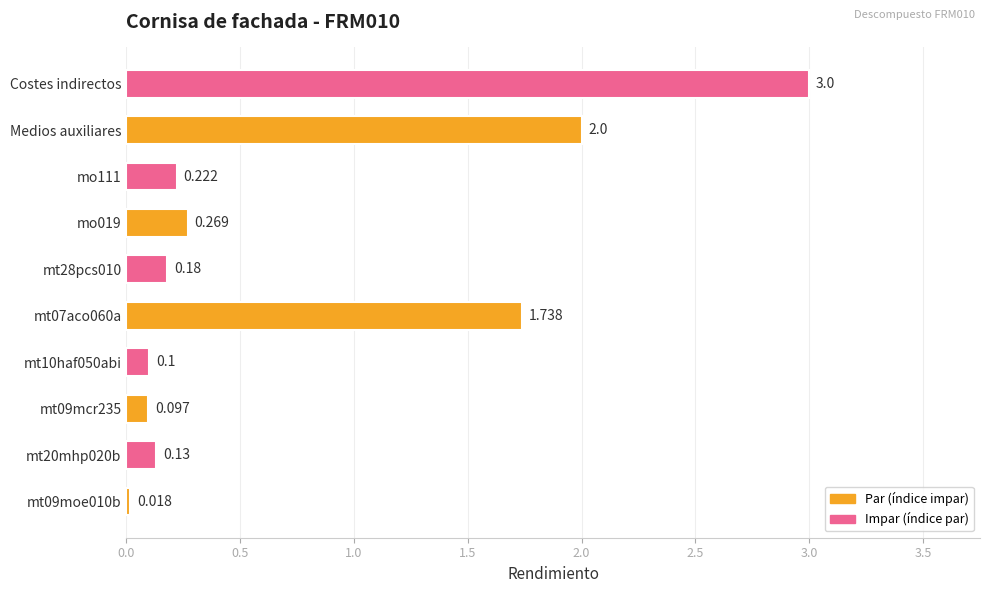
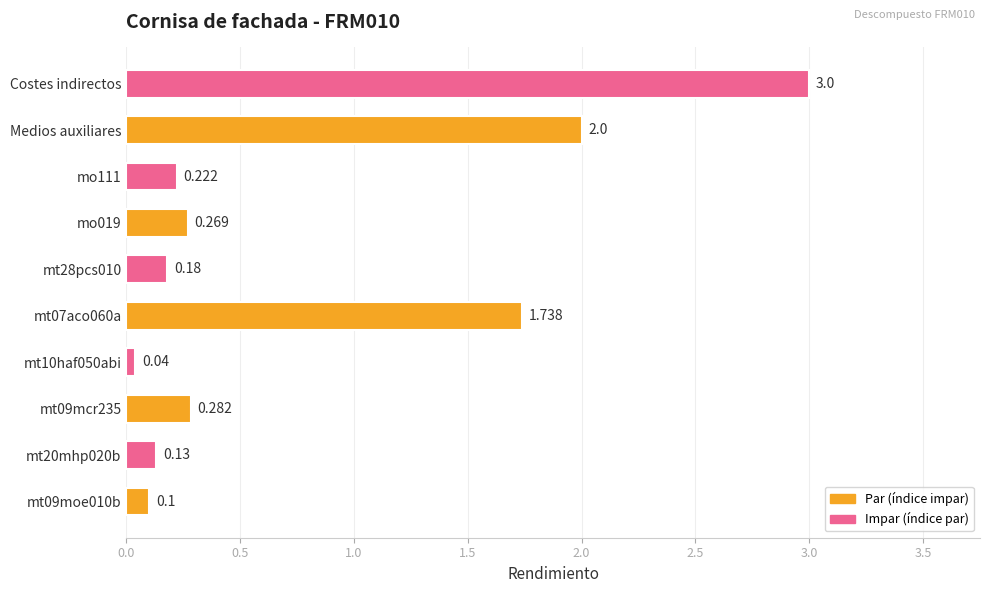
mt10haf050abi: 0.1 -> 0.04
mt09mcr235: 0.097 -> 0.282
mt09moe010b: 0.018 -> 0.1
